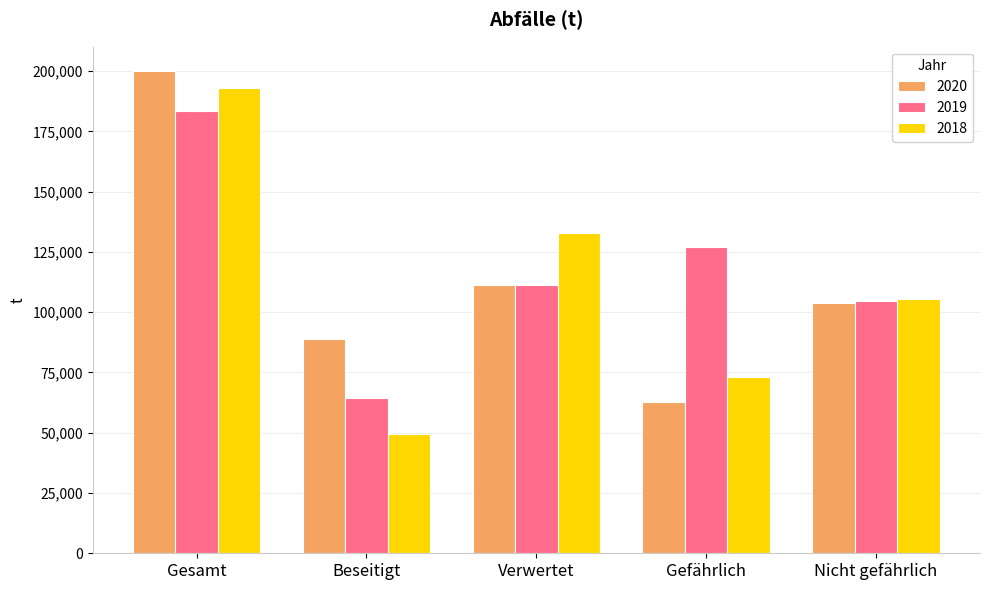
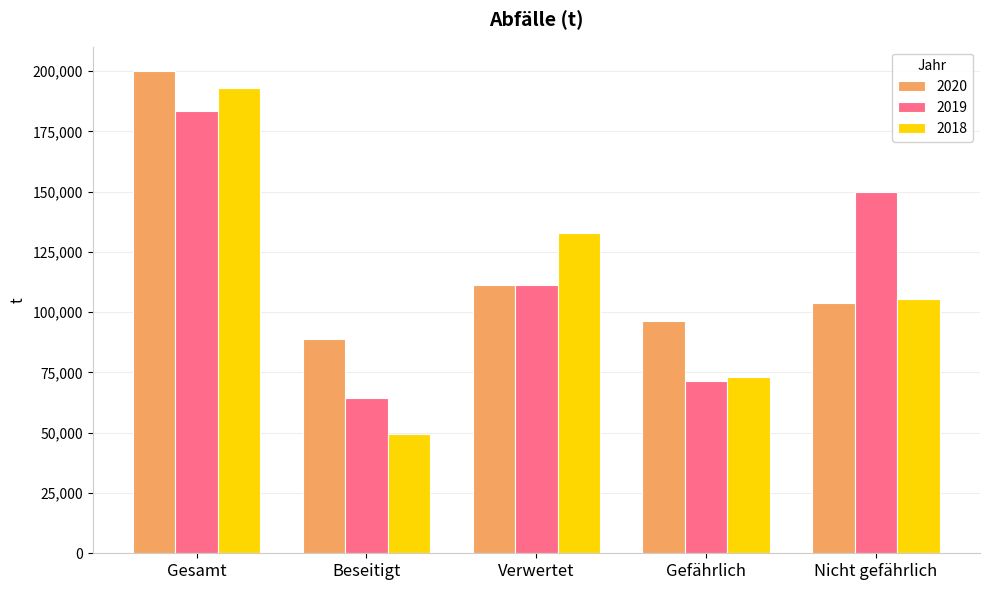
2020, Gefährlich: 63,000 -> 96,000
2019, Gefährlich: 127,000 -> 71,000
2019, Nicht gefährlich: 104,000 -> 150,000
